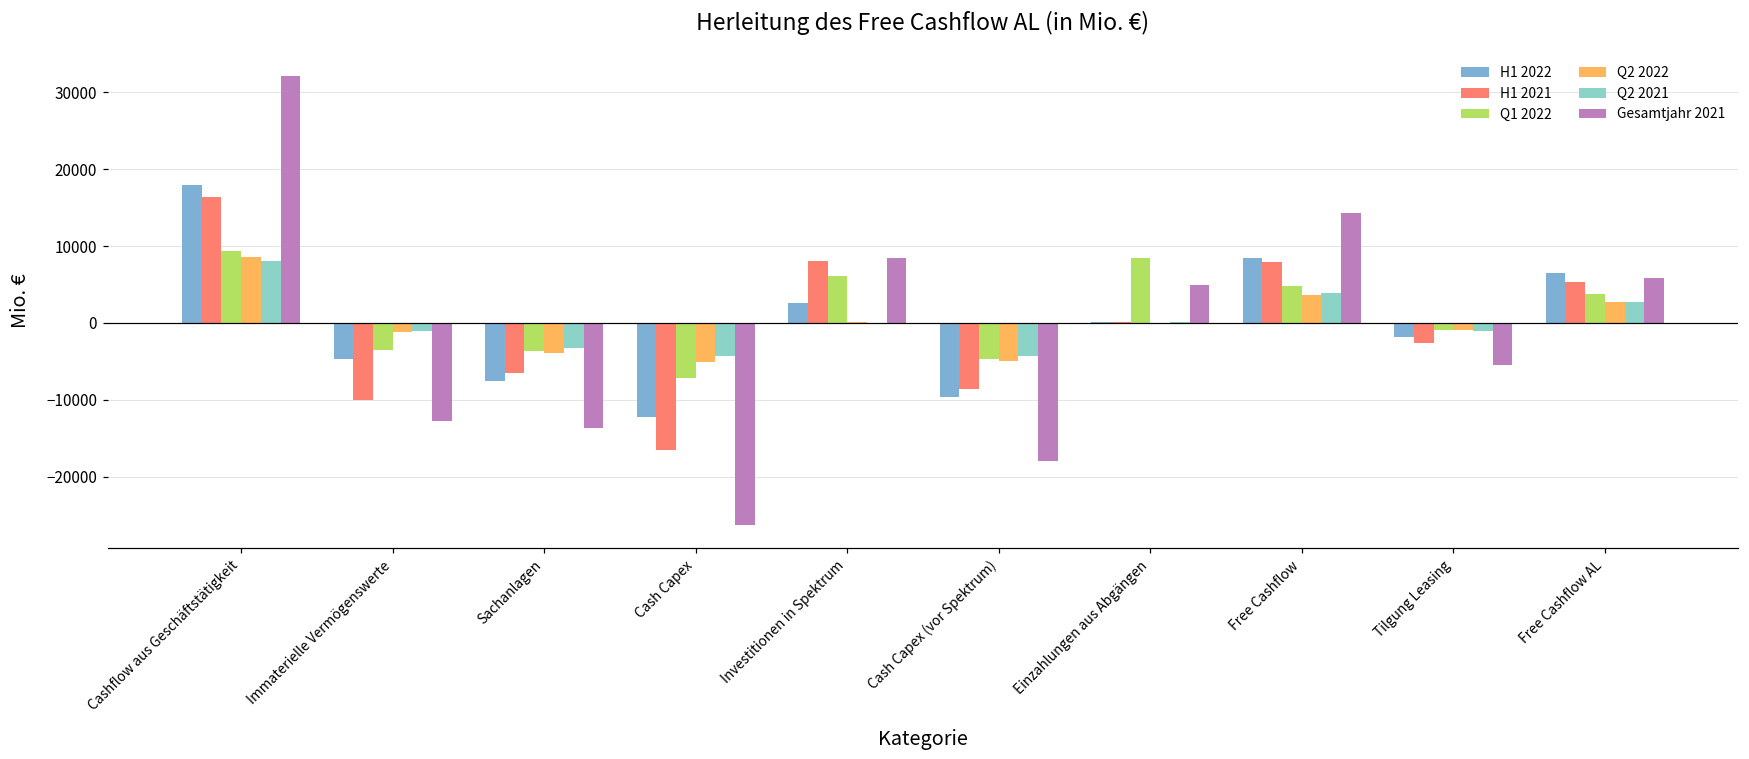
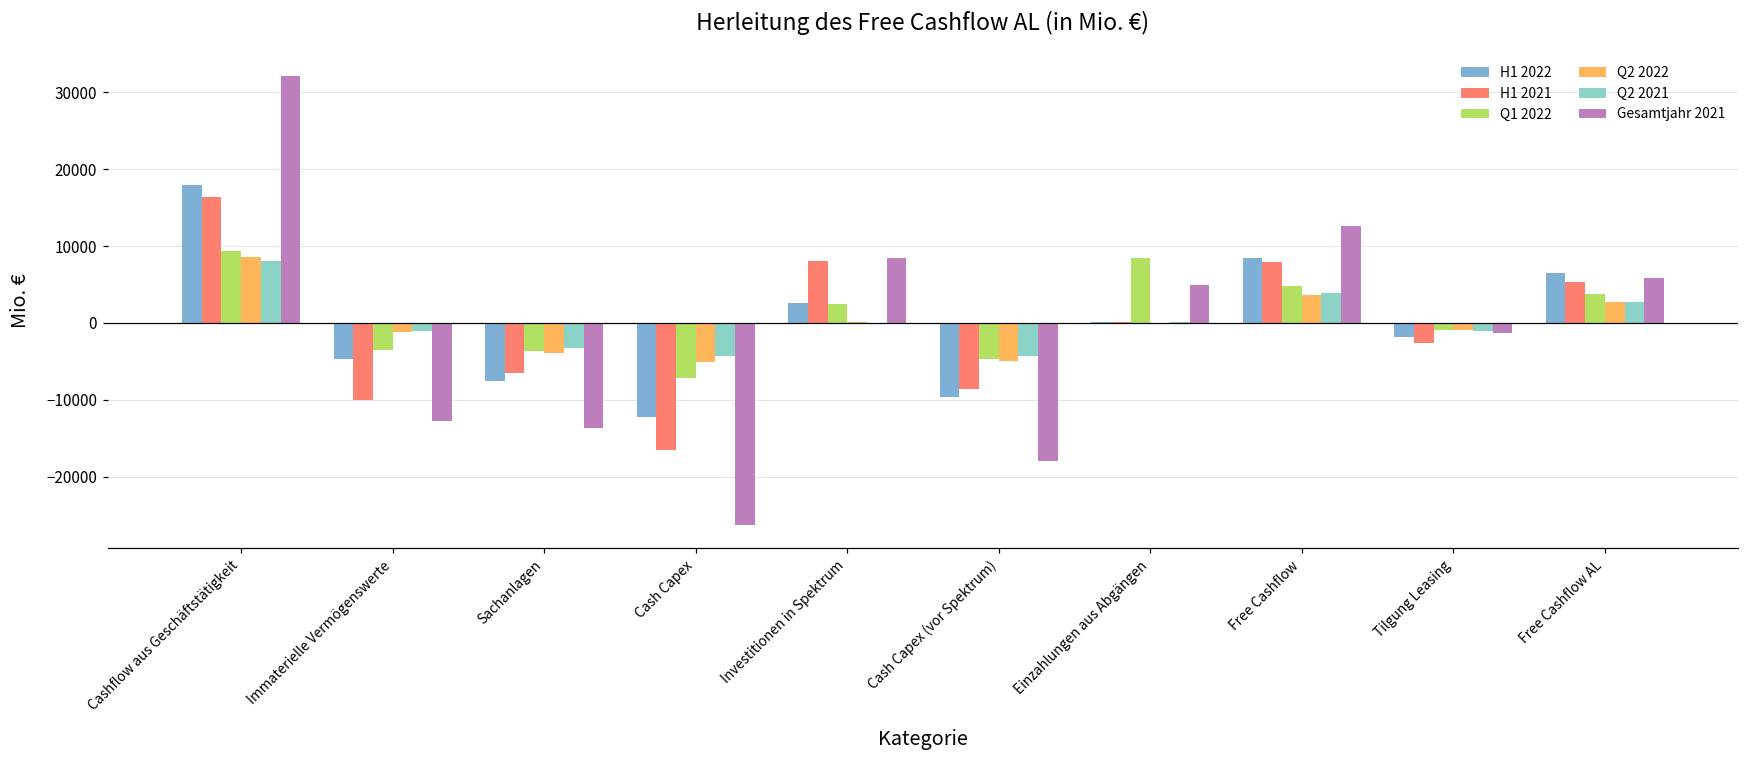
Q1 2022, Investitionen in Spektrum: 6000 -> 3000
Gesamtjahr 2021, Free Cashflow: 14000 -> 13000
Gesamtjahr 2021, Tilgung Leasing: -6000 -> -1000
